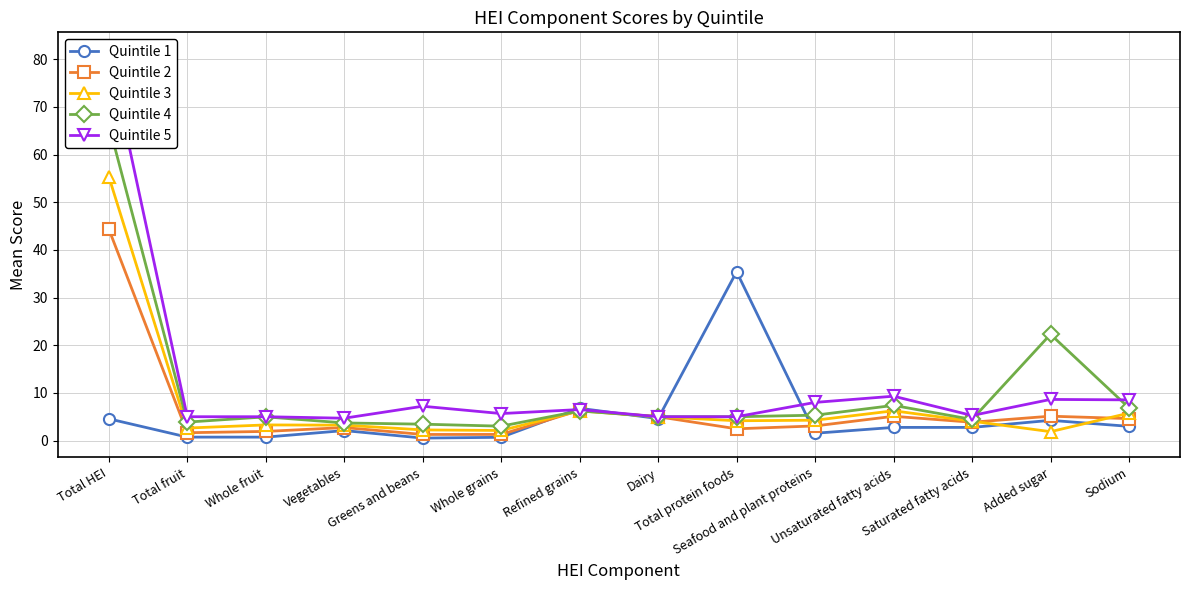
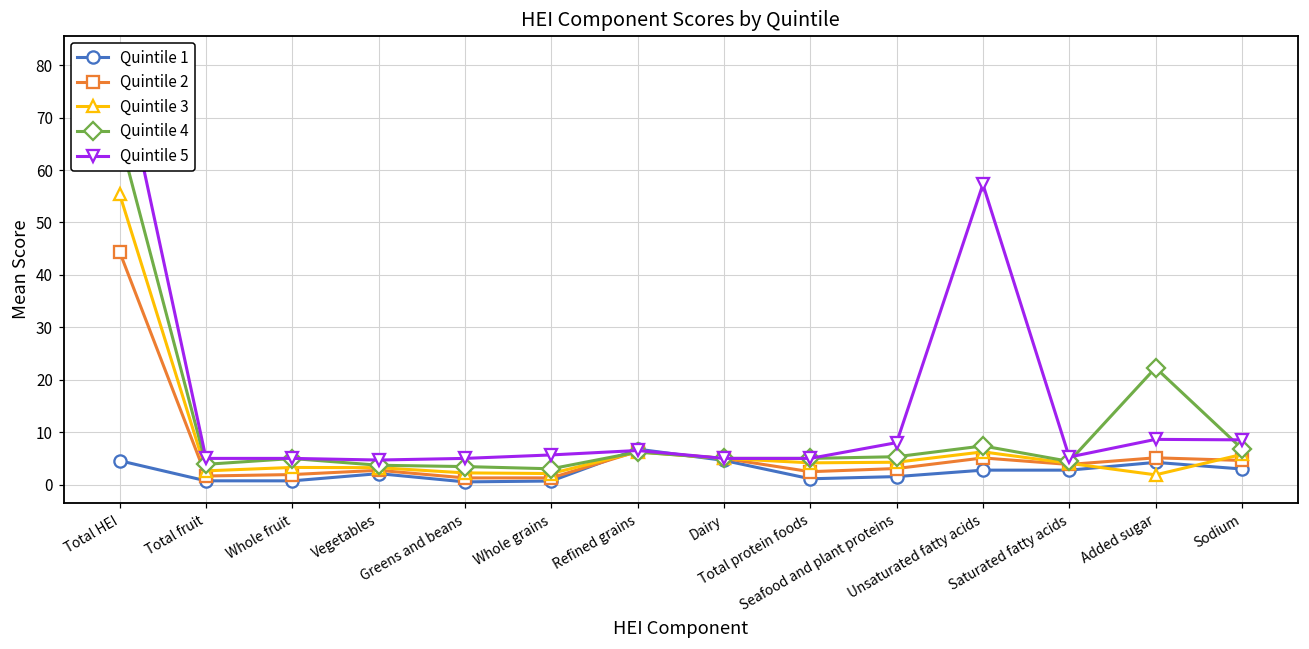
Quintile 5, Greens and beans: 7 -> 5
Quintile 1, Total protein foods: 35 -> 1
Quintile 5, Unsaturated fatty acids: 9 -> 57
